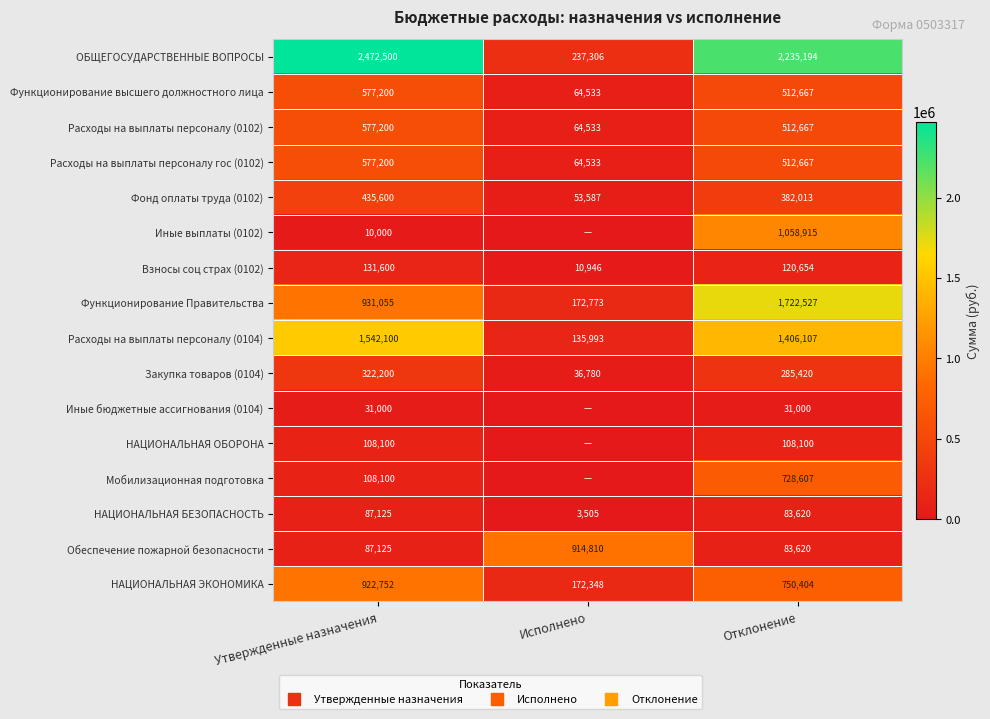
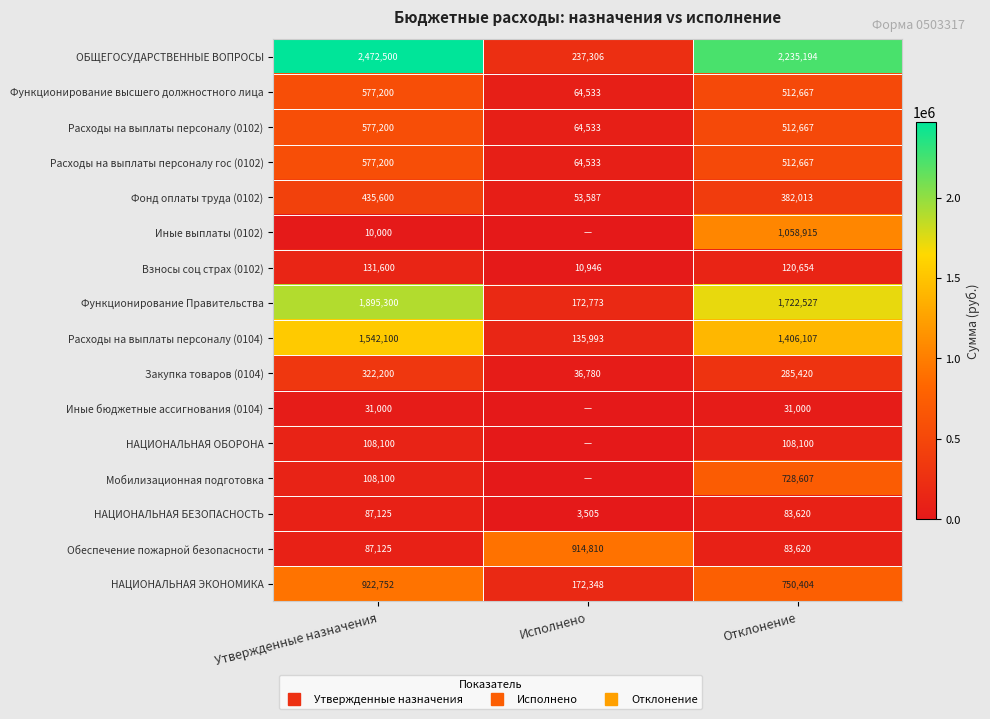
Функционирование Правительства, Утвержденные назначения: 931,055 -> 1,895,300
